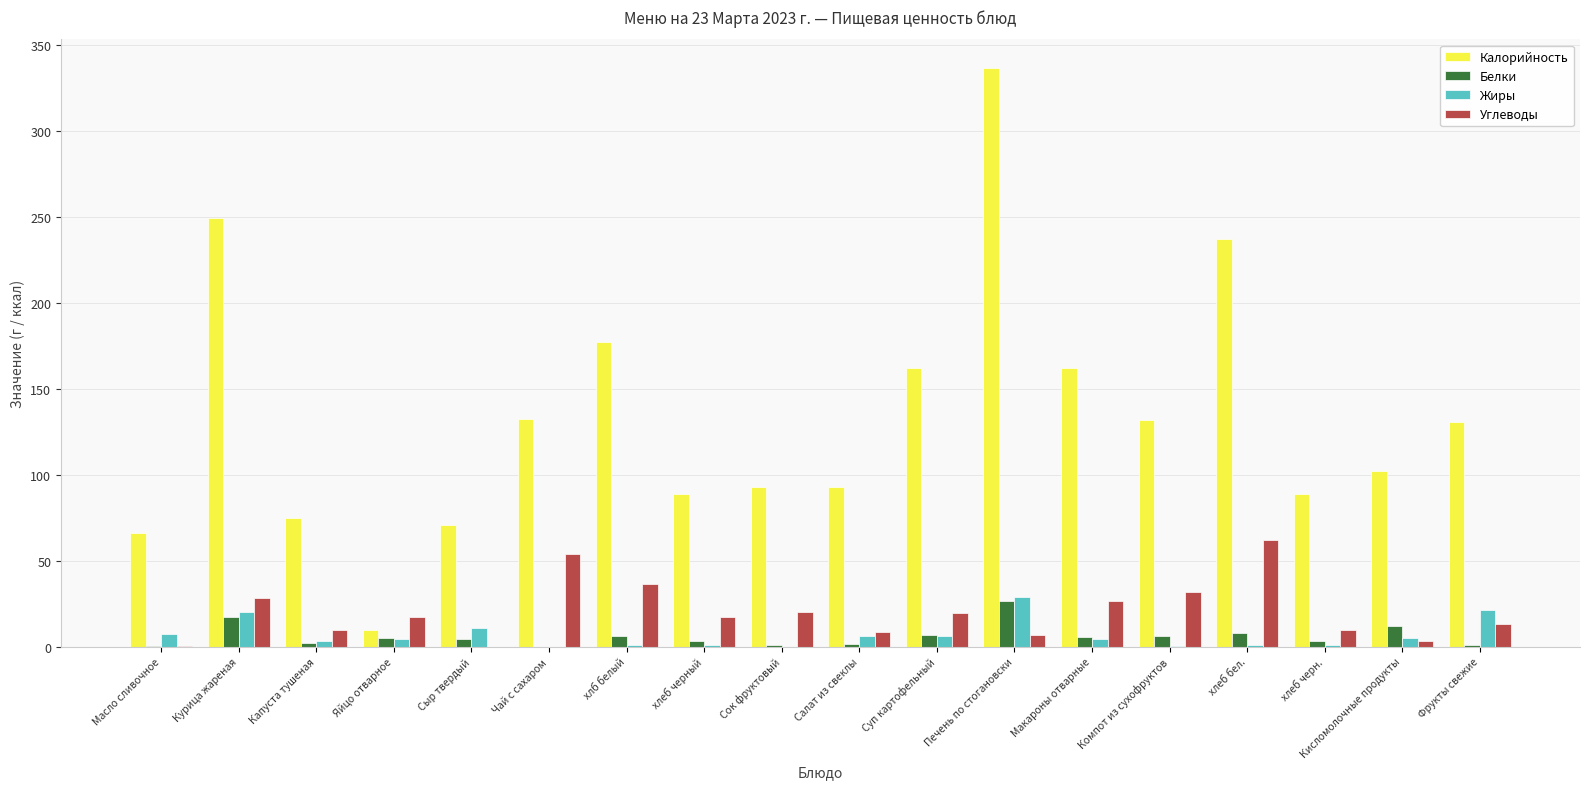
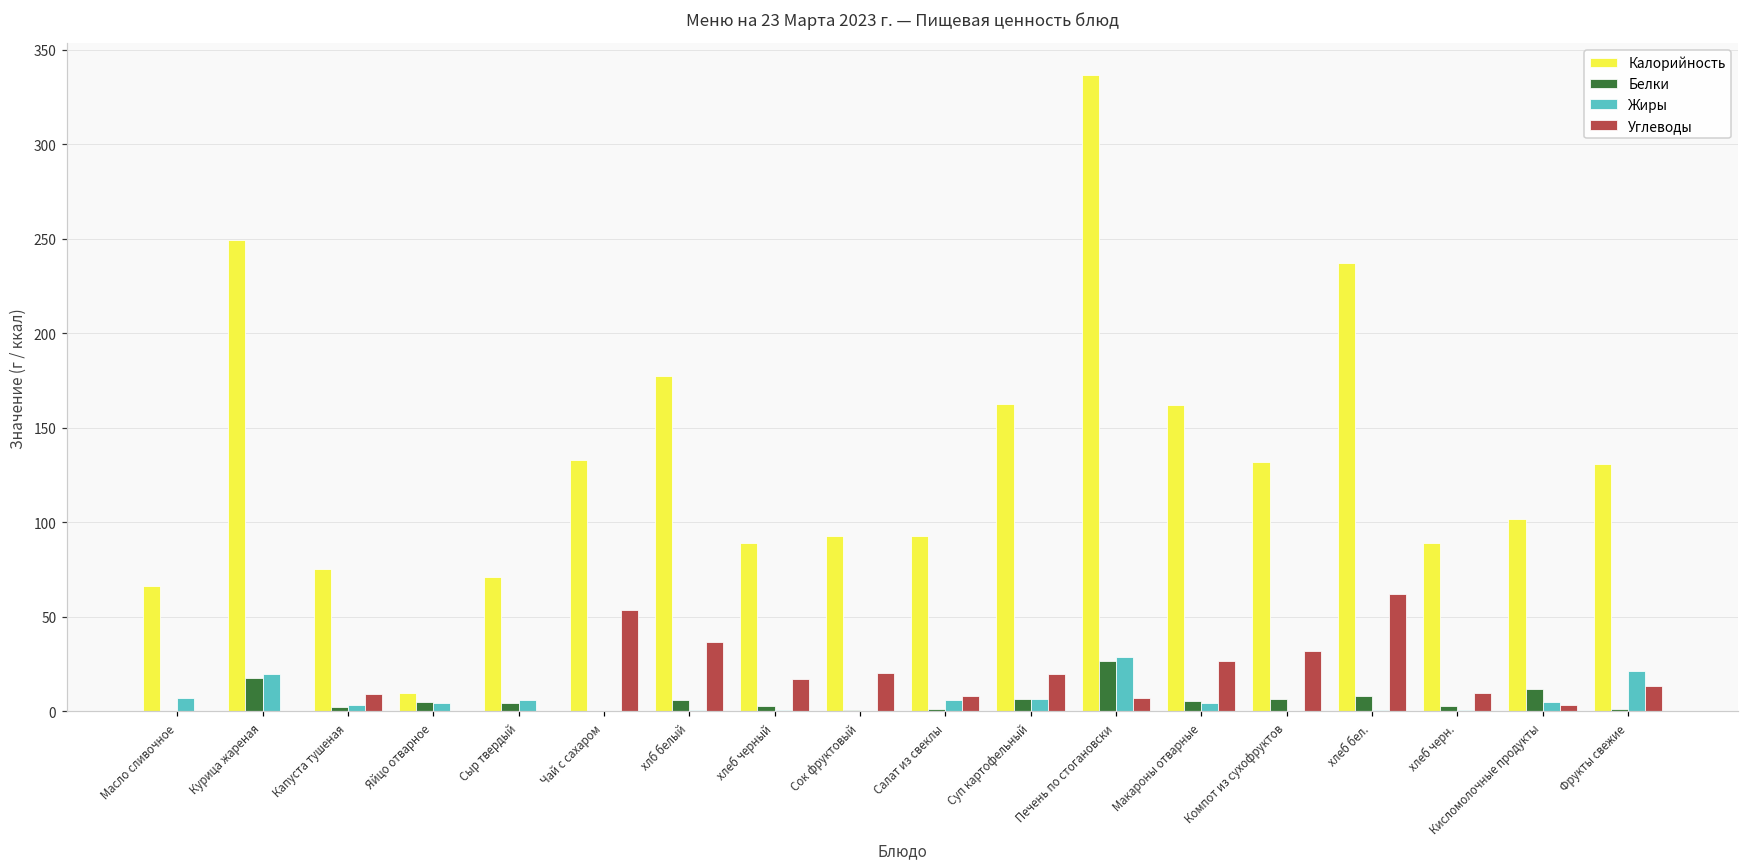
Углеводы, Курица жареная: 28 -> 0
Углеводы, Яйцо отварное: 17 -> 0
Жиры, Сыр твердый: 11 -> 6
